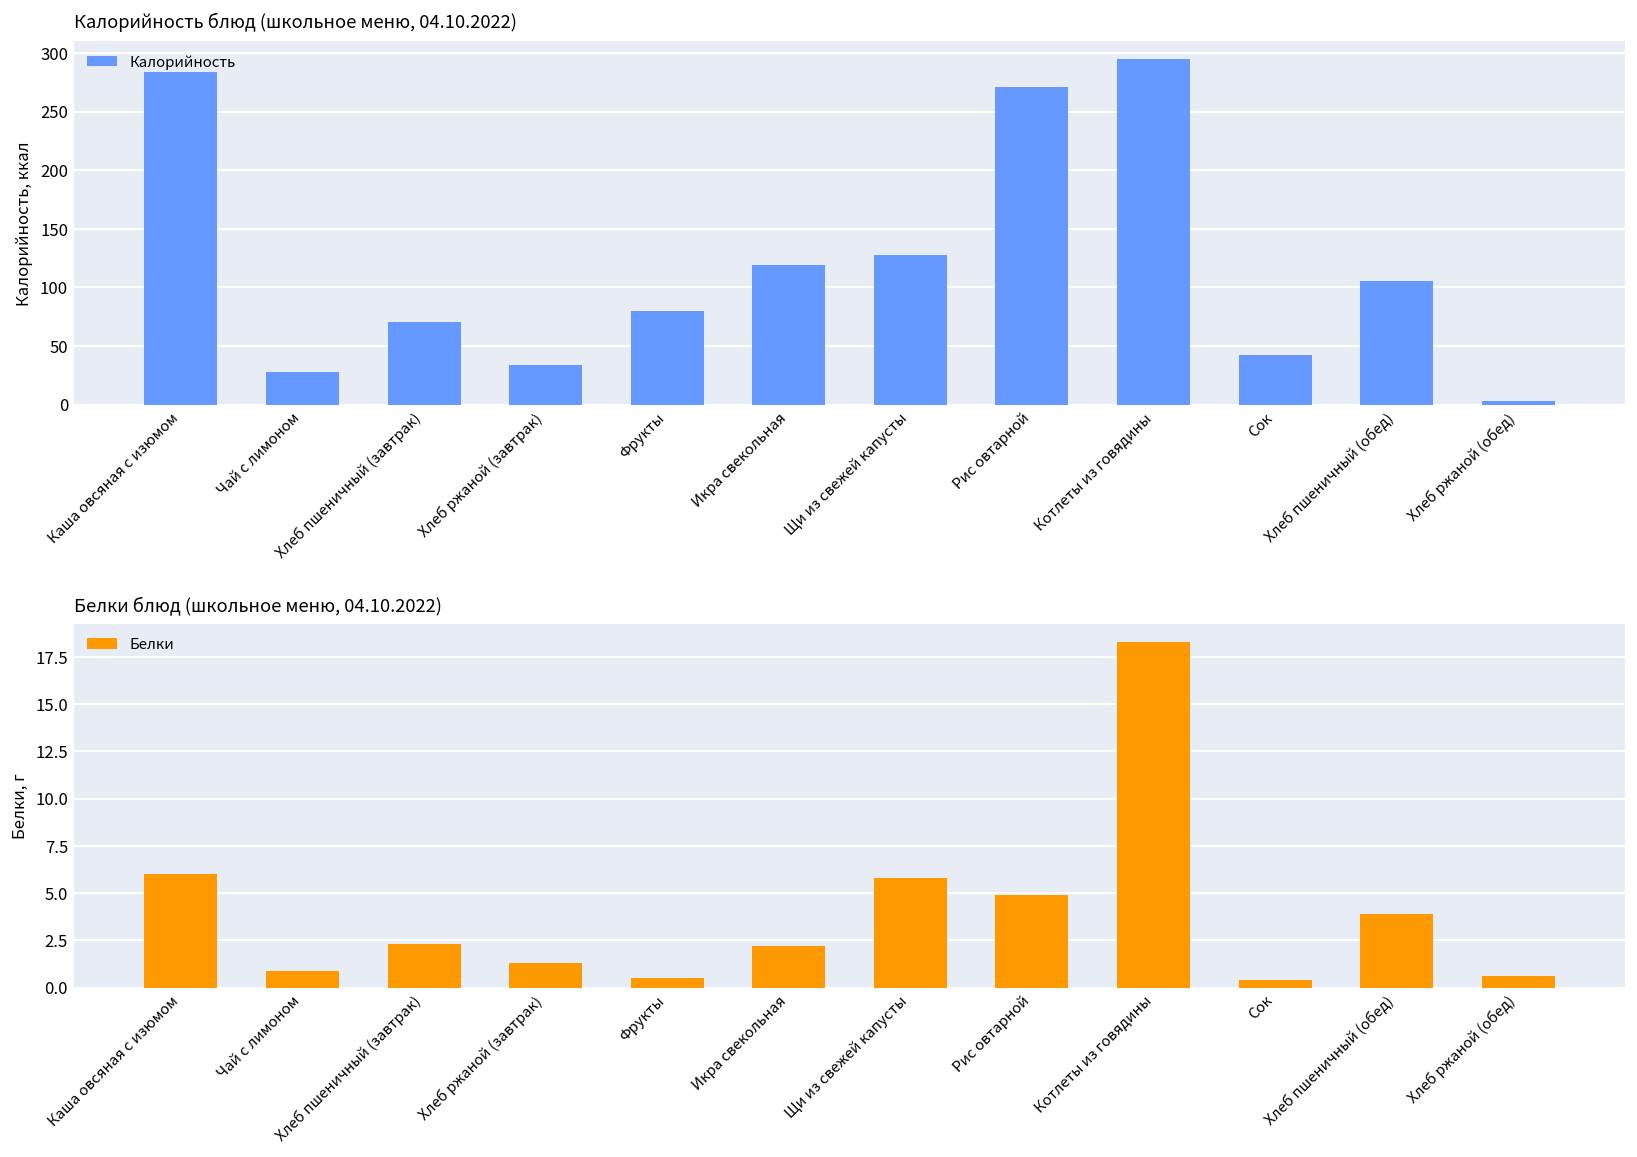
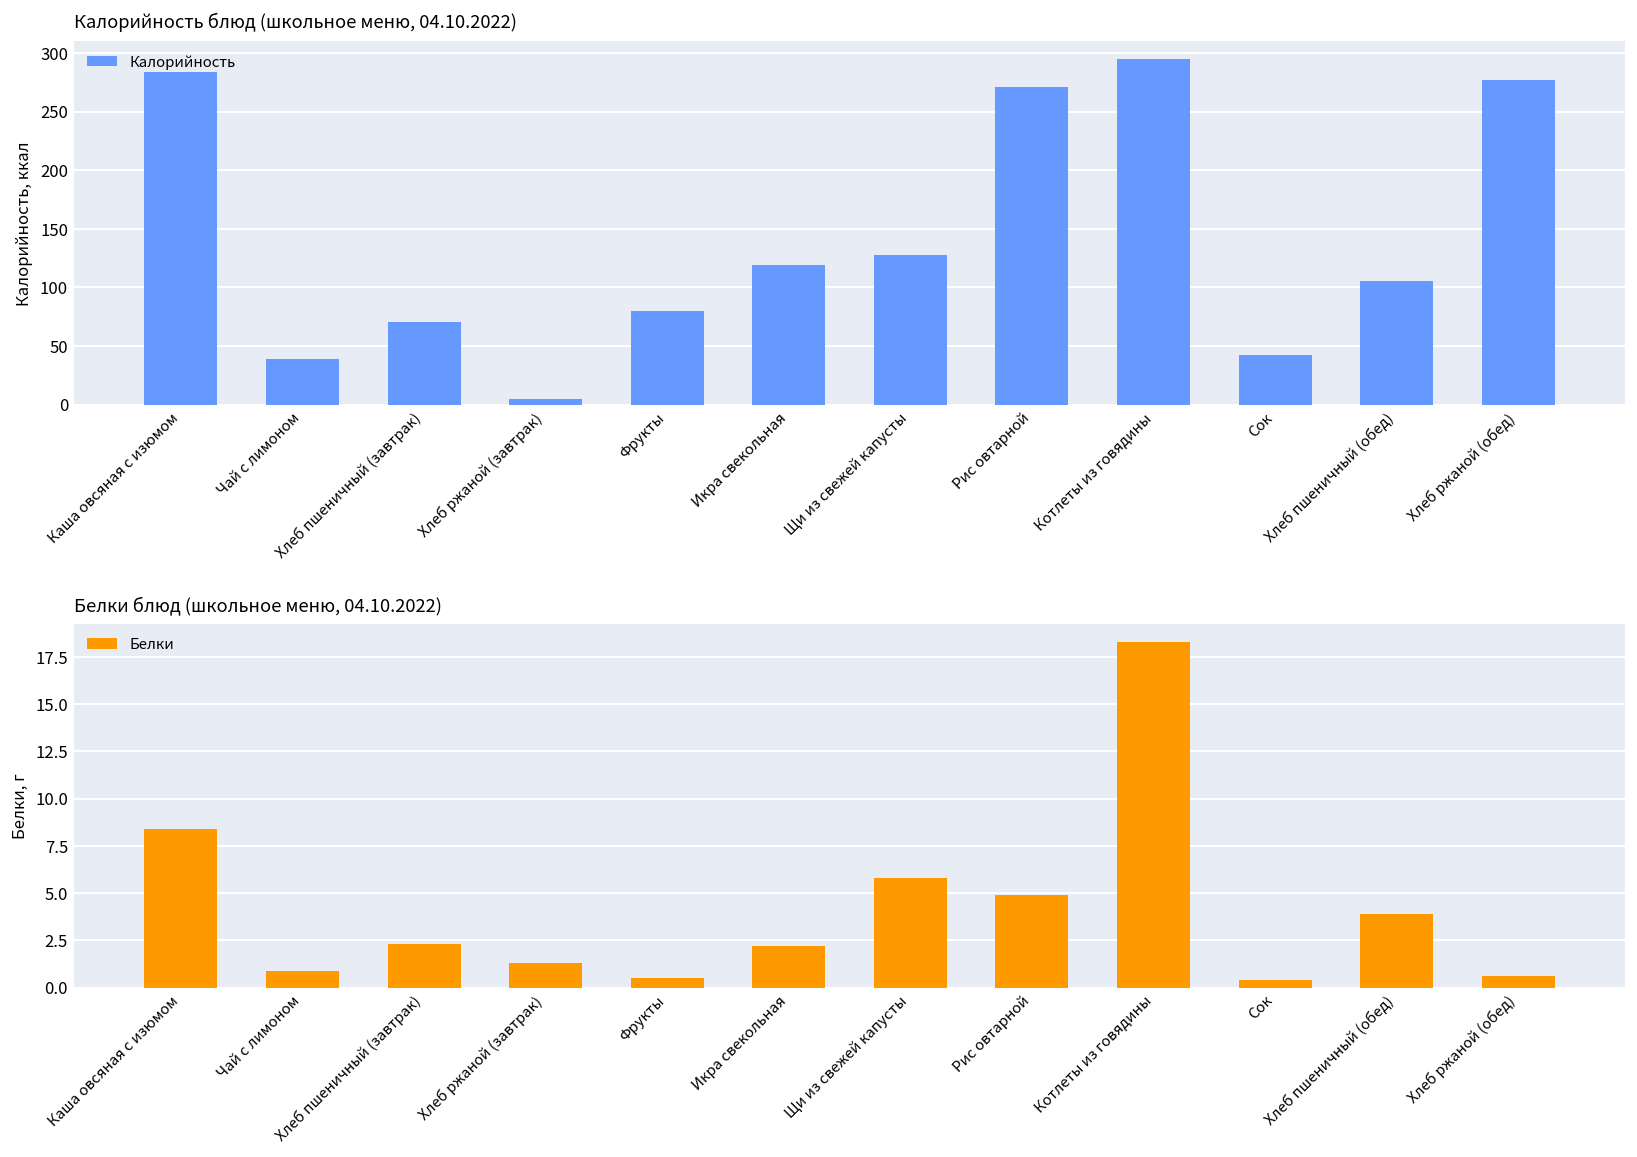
Калорийность блюд (школьное меню, 04.10.2022), Чай с лимоном: 30 -> 40
Калорийность блюд (школьное меню, 04.10.2022), Хлеб ржаной (завтрак): 30 -> 0
Калорийность блюд (школьное меню, 04.10.2022), Хлеб ржаной (обед): 0 -> 280
Белки блюд (школьное меню, 04.10.2022), Каша овсяная с изюмом: 6.0 -> 8.4
